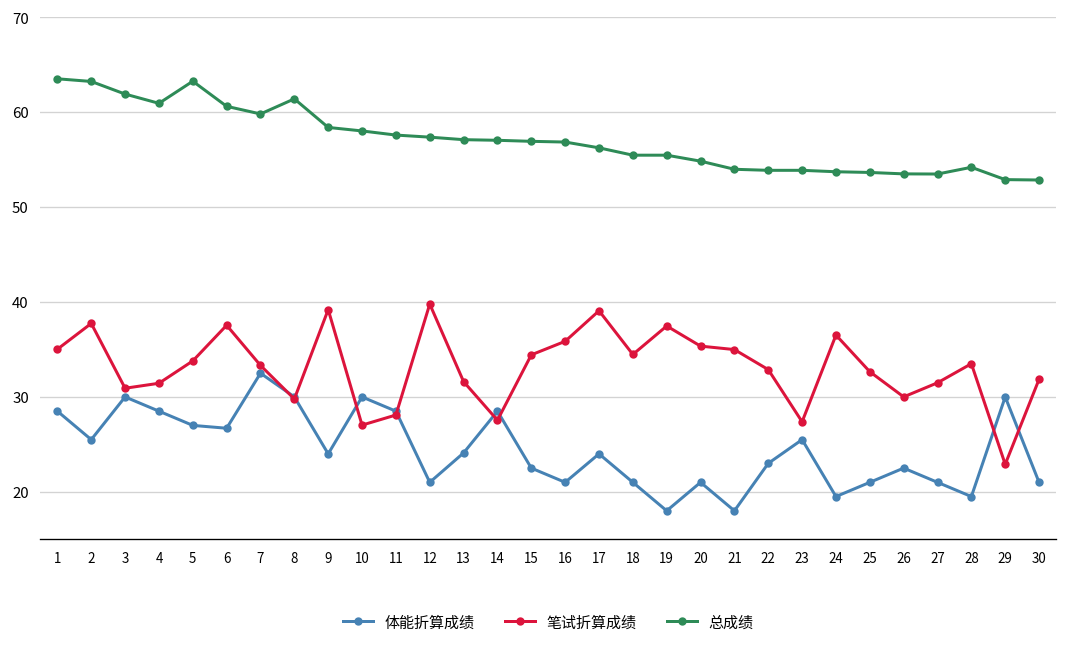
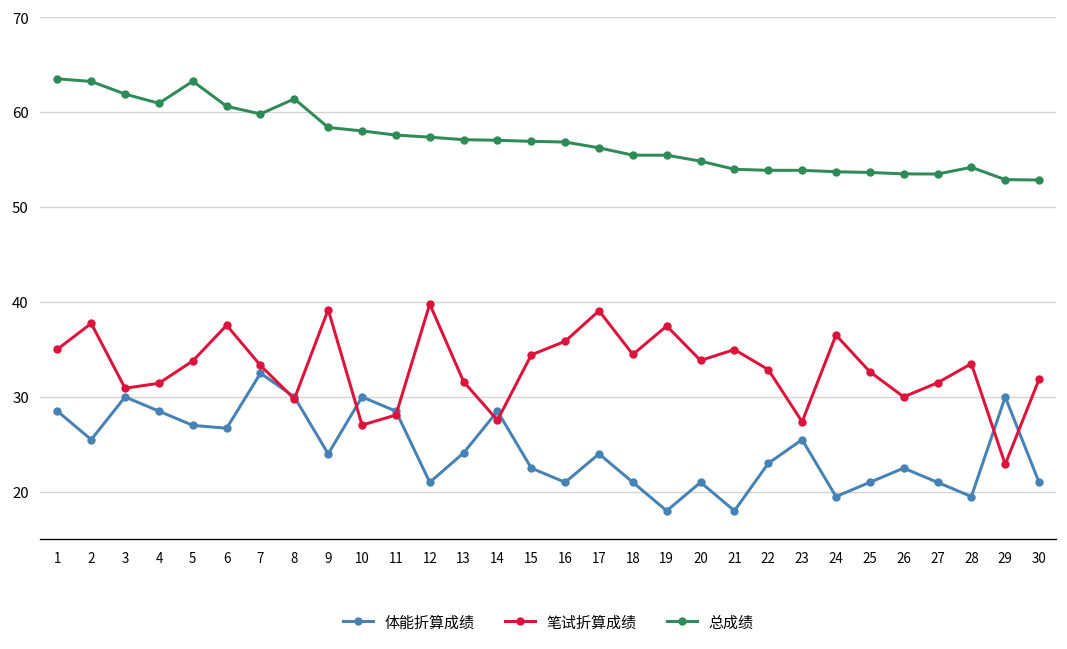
笔试折算成绩, 20: 35 -> 34
